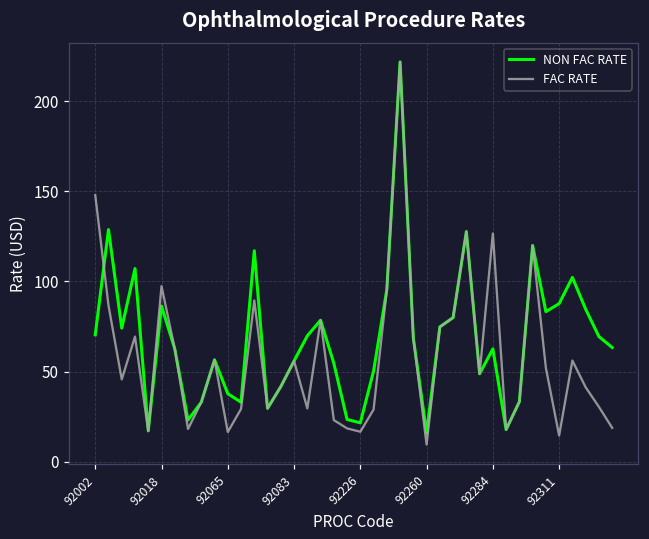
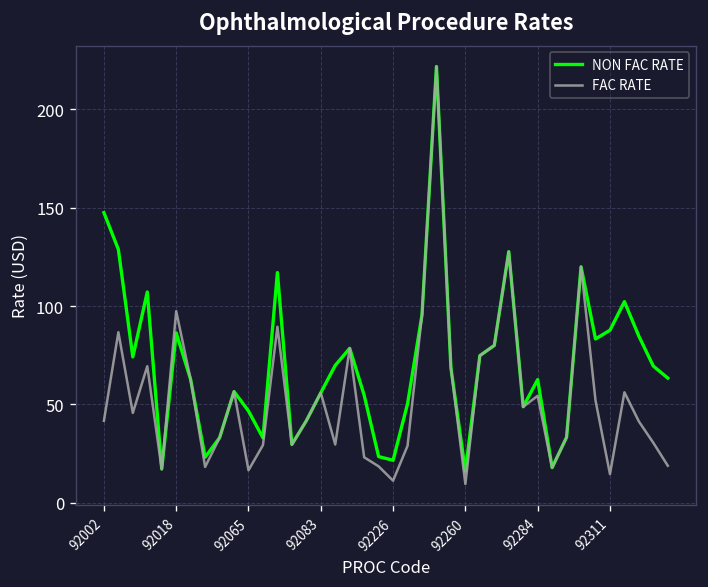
NON FAC RATE, 92002: 70 -> 147
FAC RATE, 92002: 148 -> 42
NON FAC RATE, 92065: 38 -> 47
FAC RATE, 92226: 17 -> 11
FAC RATE, 92284: 127 -> 54
